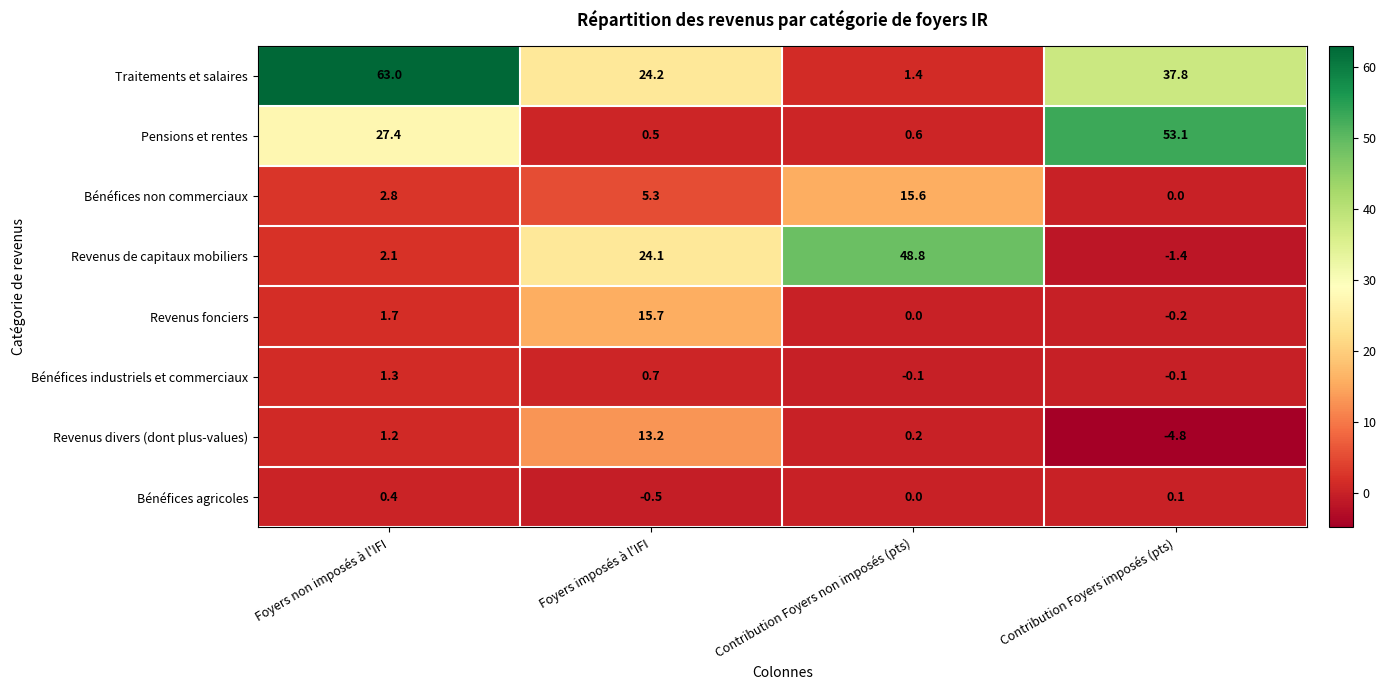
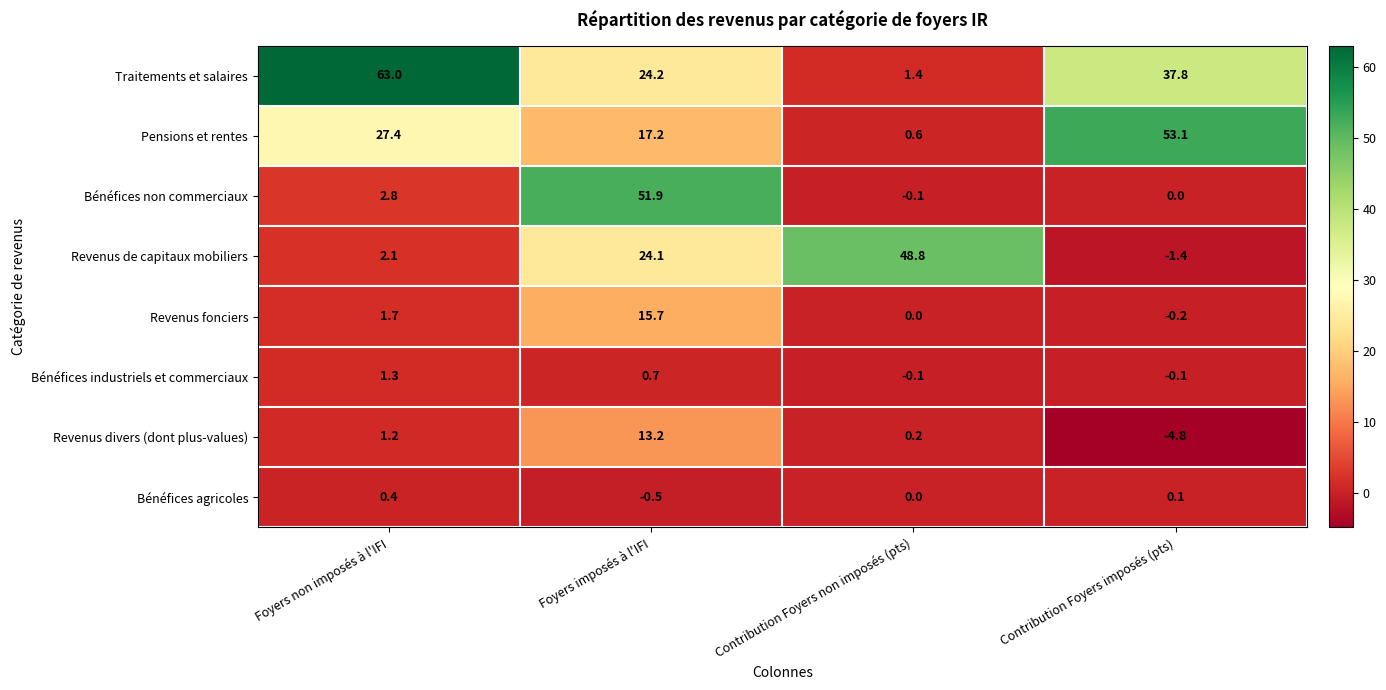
Pensions et rentes, Foyers imposés à l'IFI: 0.5 -> 17.2
Bénéfices non commerciaux, Foyers imposés à l'IFI: 5.3 -> 51.9
Bénéfices non commerciaux, Contribution Foyers non imposés (pts): 15.6 -> -0.1
